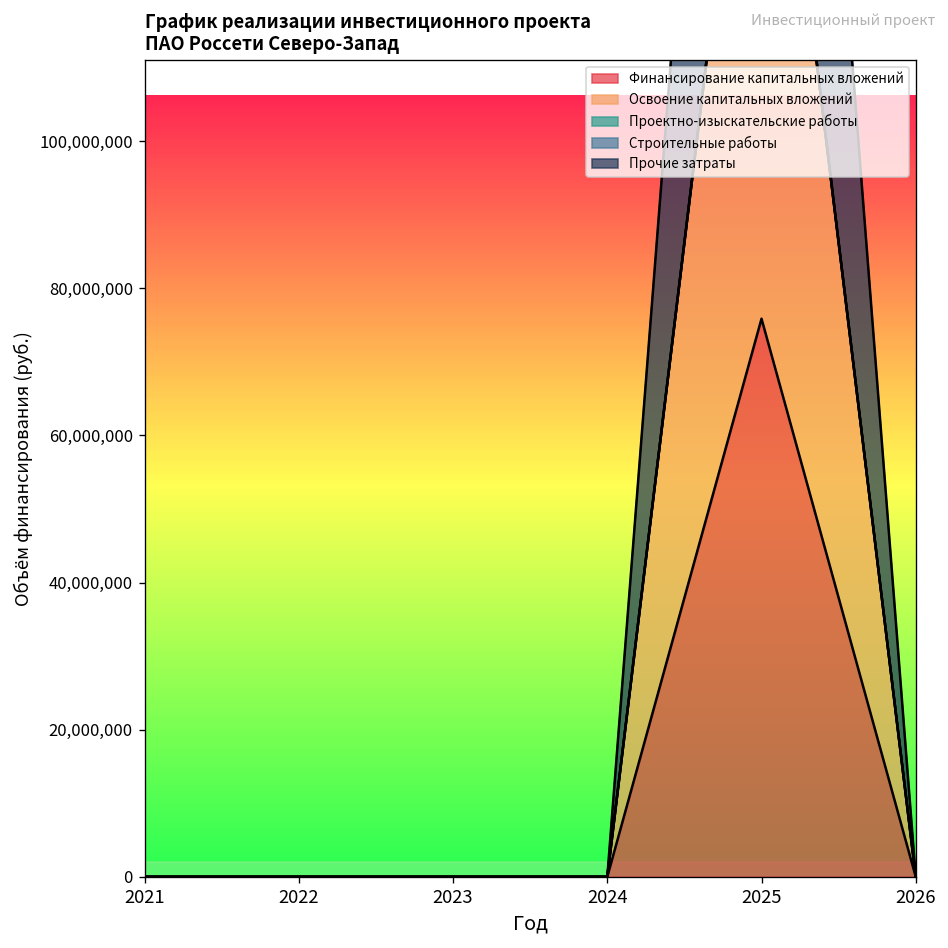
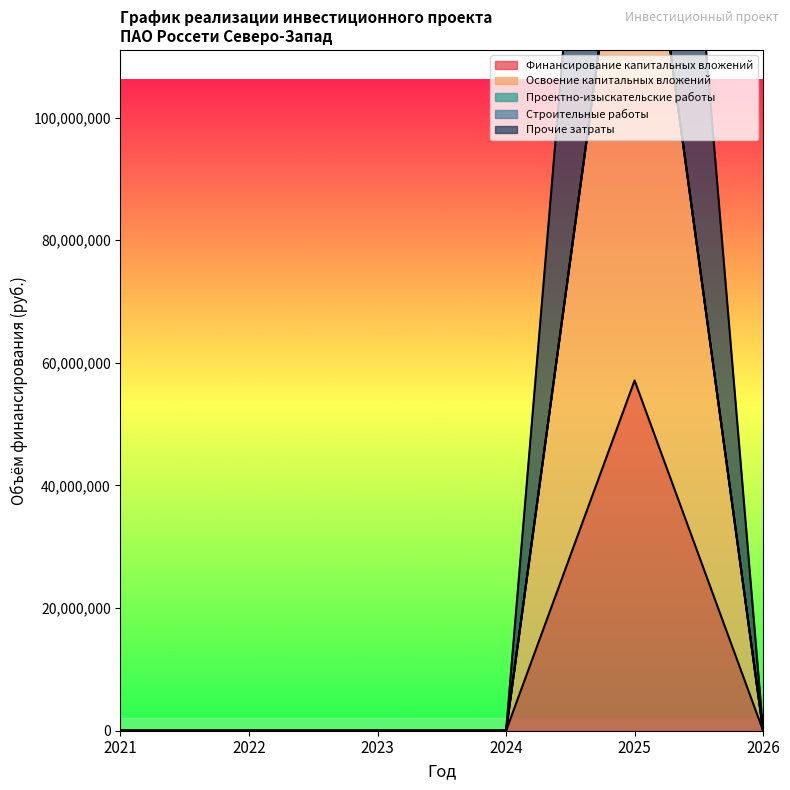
Финансирование капитальных вложений, 2025: 76,000,000 -> 57,000,000
